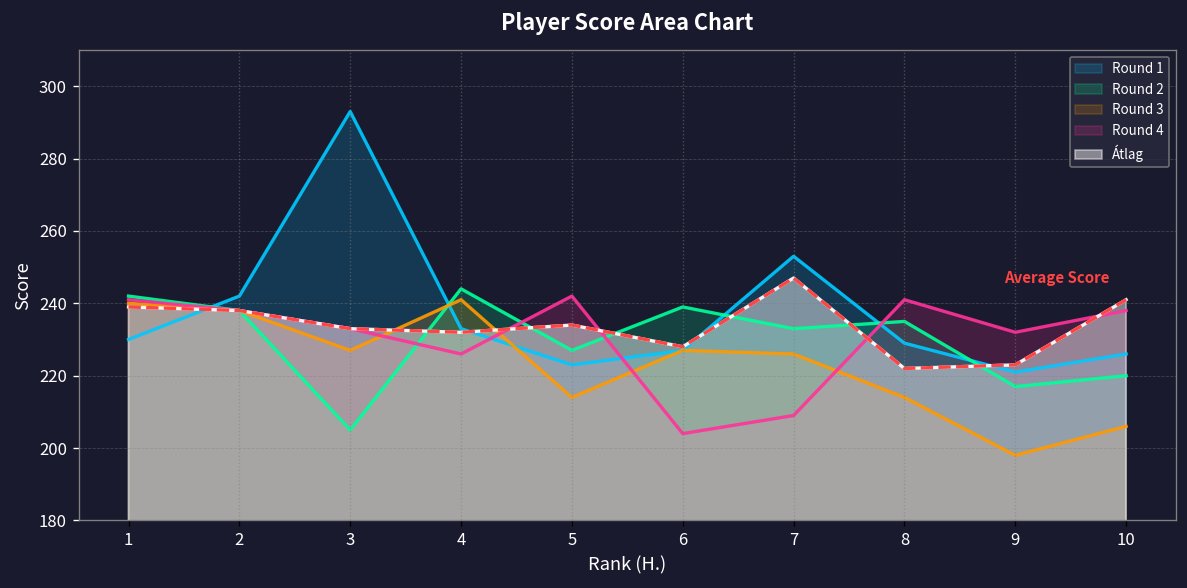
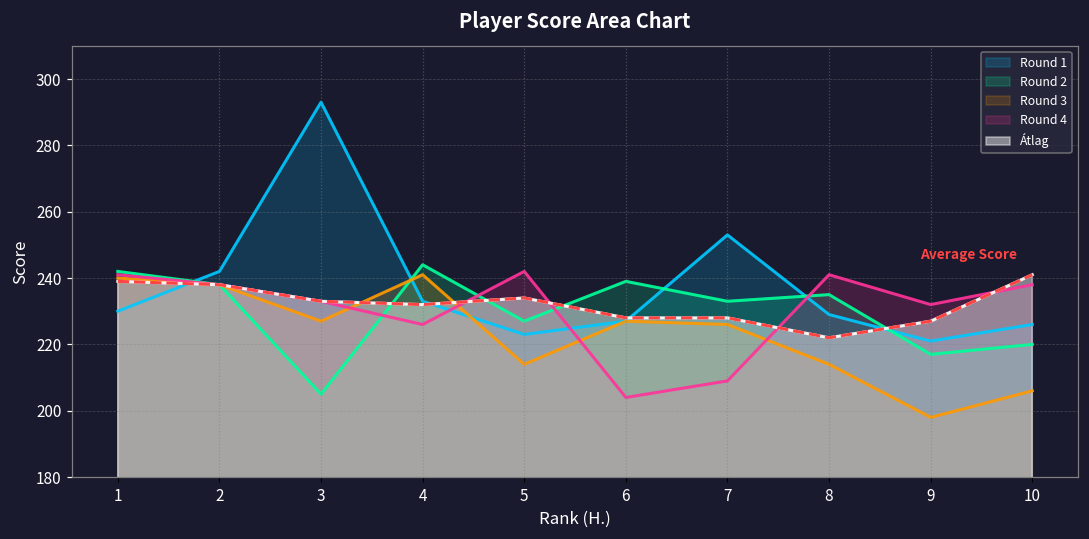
Átlag, 7: 247 -> 228
Átlag, 9: 223 -> 227
